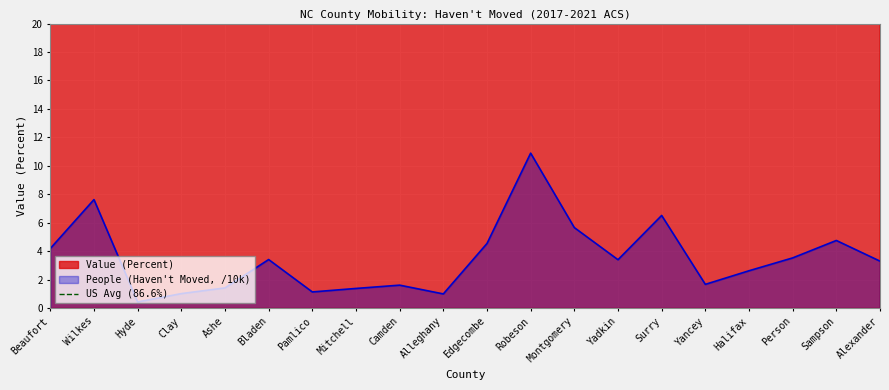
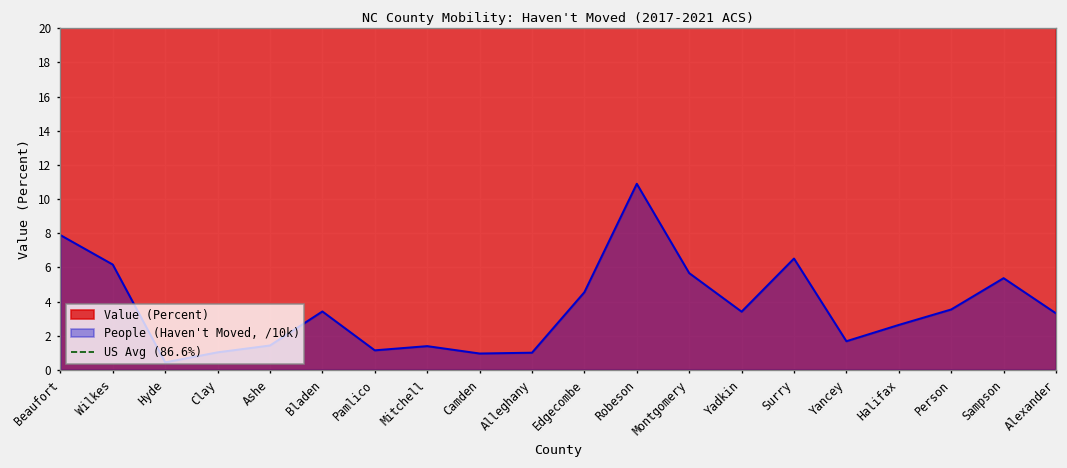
People (Haven't Moved, /10k), Beaufort: 4.2 -> 7.9
People (Haven't Moved, /10k), Wilkes: 7.6 -> 6.2
People (Haven't Moved, /10k), Camden: 1.6 -> 1.0
People (Haven't Moved, /10k), Sampson: 4.8 -> 5.4
